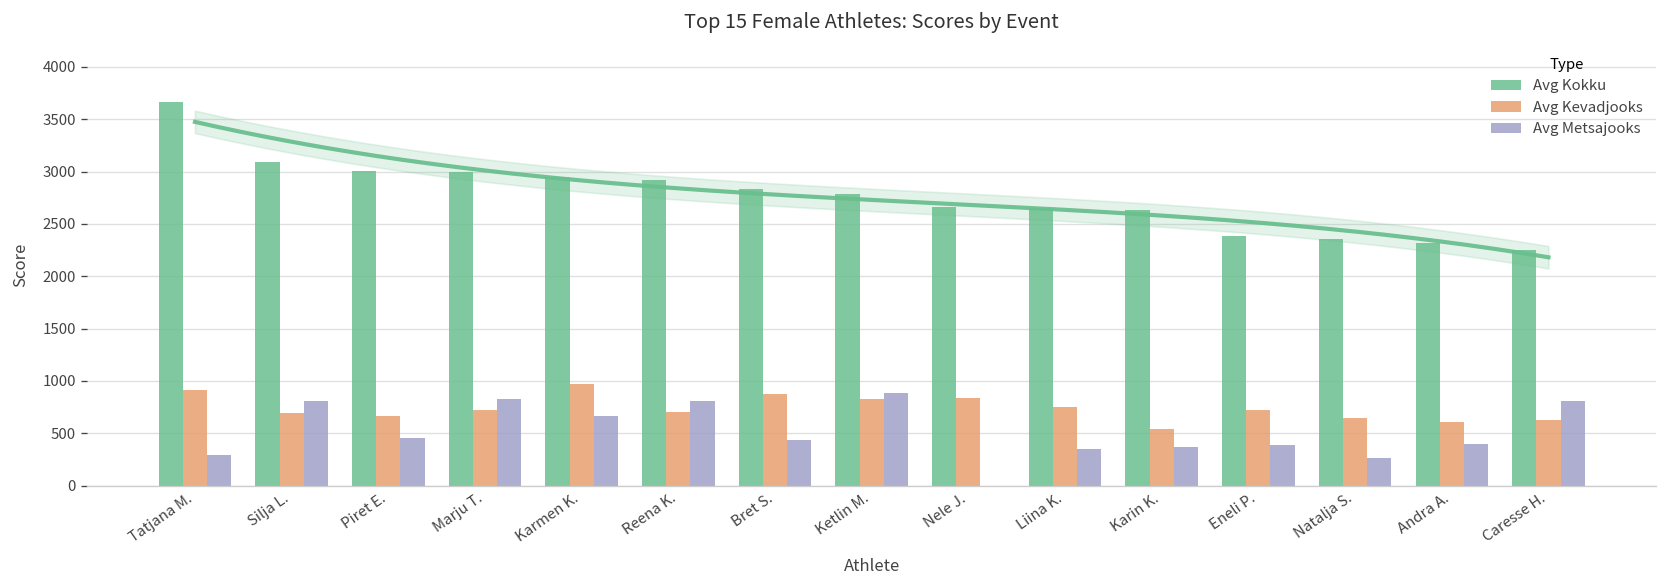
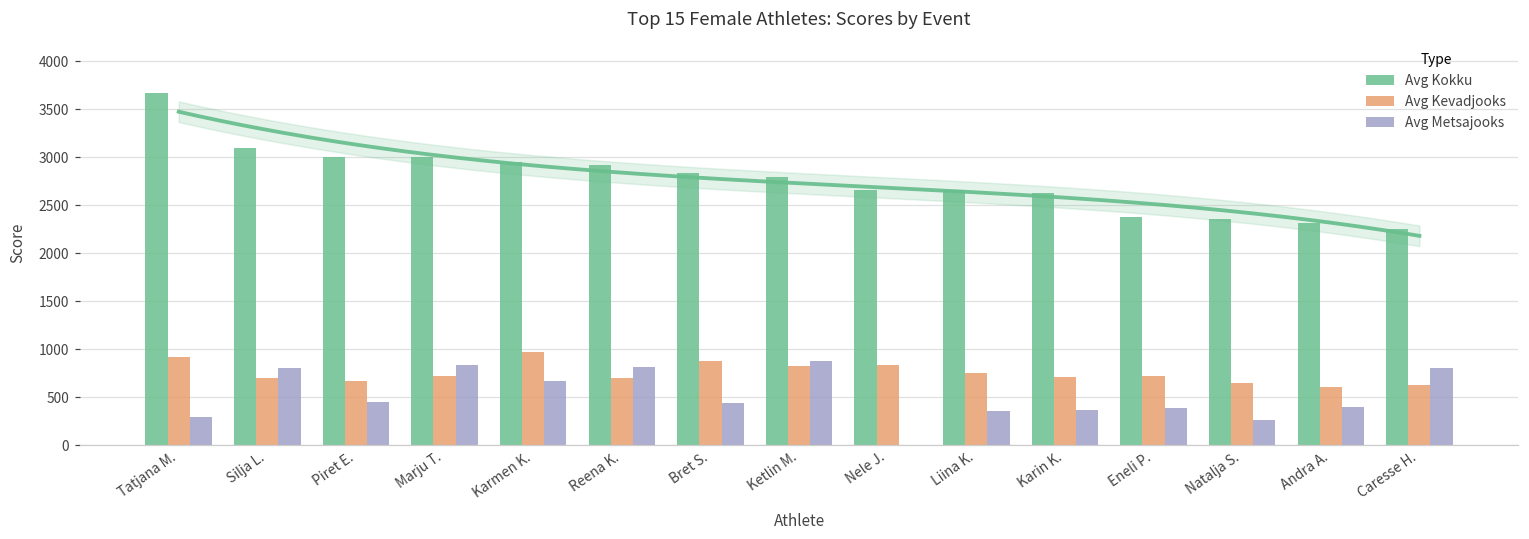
Avg Kevadjooks, Karin K.: 500 -> 700
